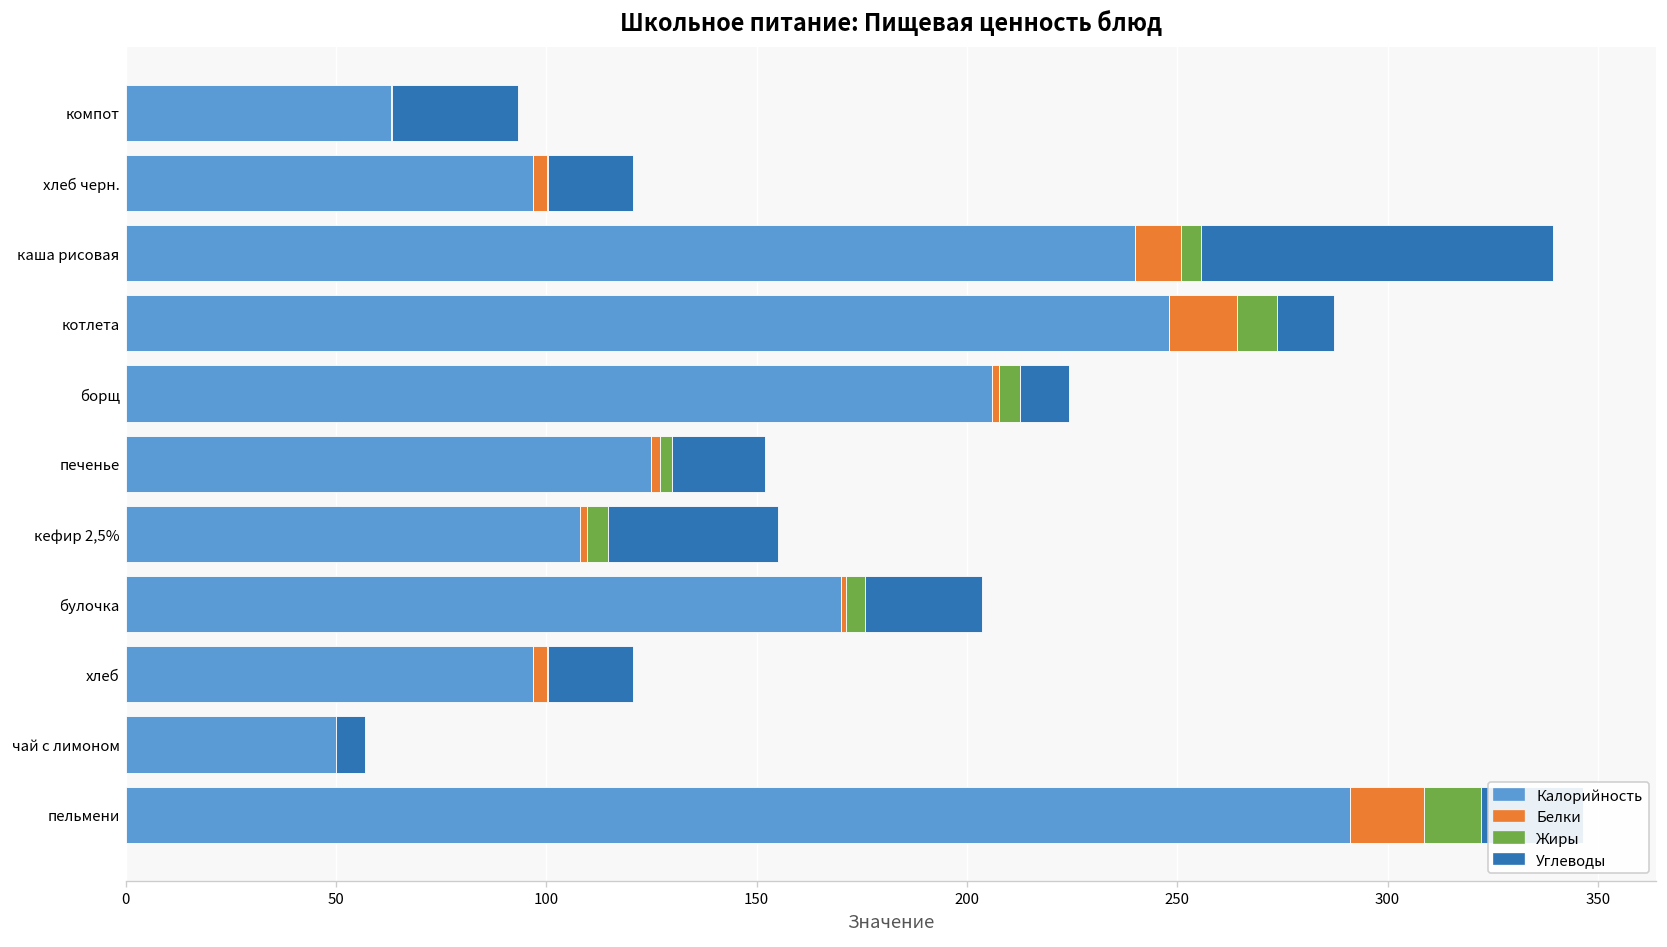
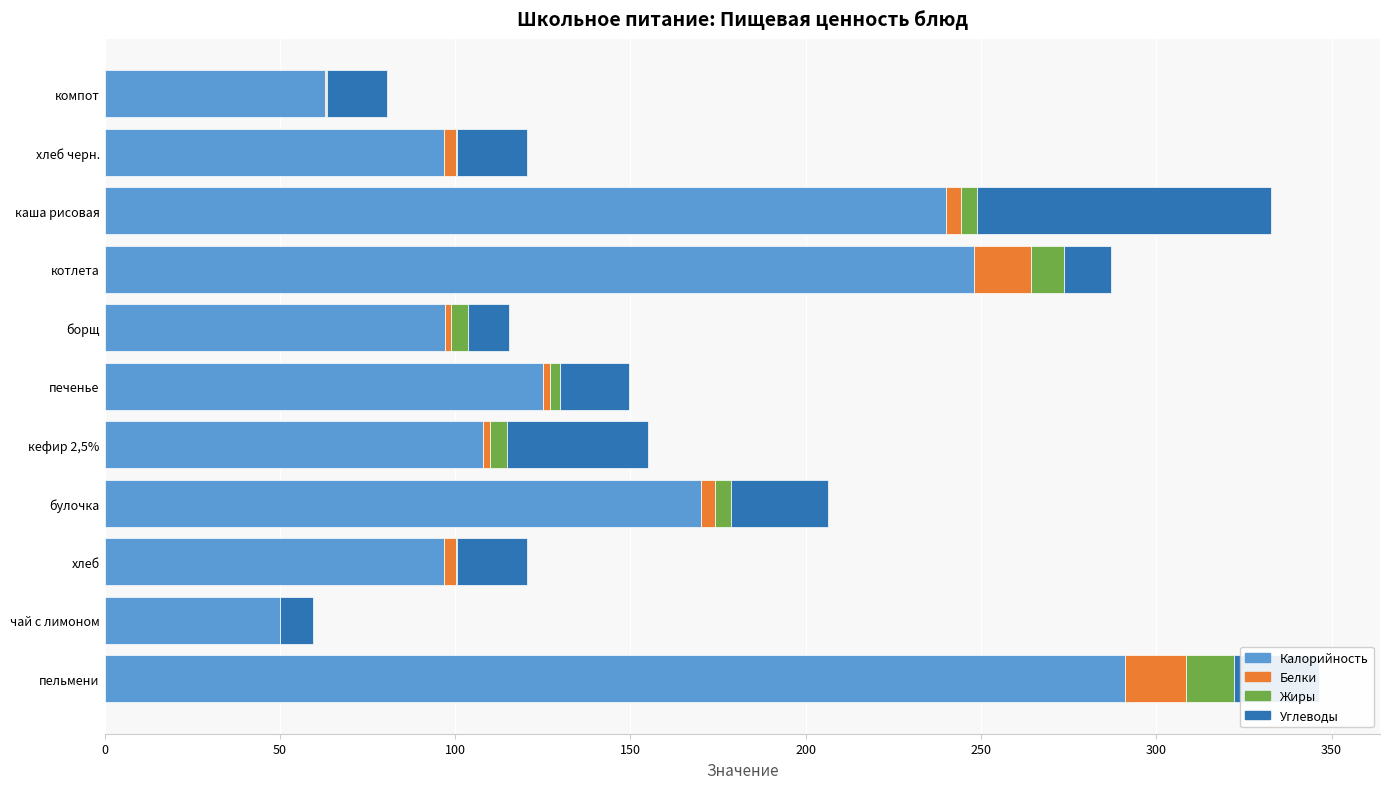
Углеводы, компот: 30 -> 17
Белки, каша рисовая: 11 -> 4
Калорийность, борщ: 206 -> 97
Углеводы, печенье: 22 -> 20
Белки, булочка: 1 -> 4
Углеводы, чай с лимоном: 7 -> 9
